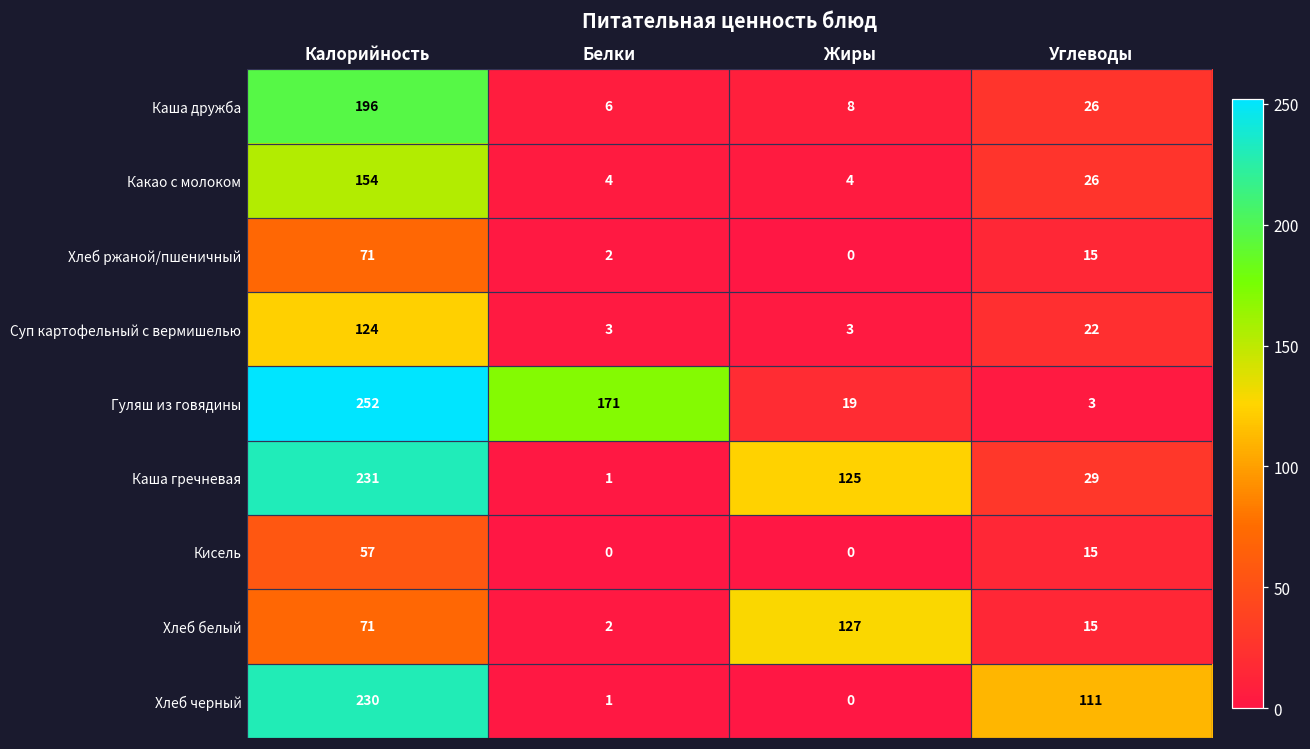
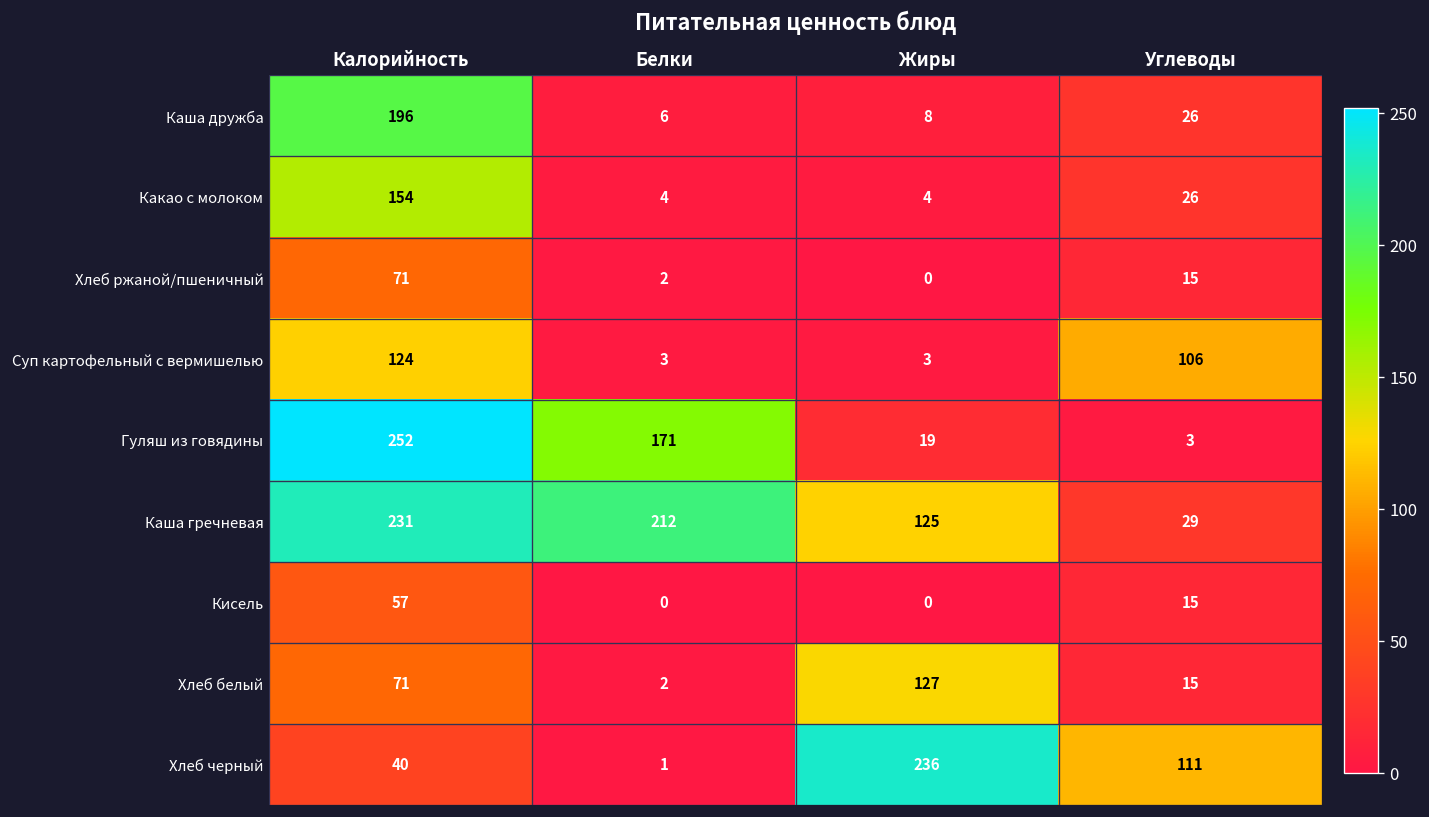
Суп картофельный с вермишелью, Углеводы: 22 -> 106
Каша гречневая, Белки: 1 -> 212
Хлеб черный, Калорийность: 230 -> 40
Хлеб черный, Жиры: 0 -> 236
